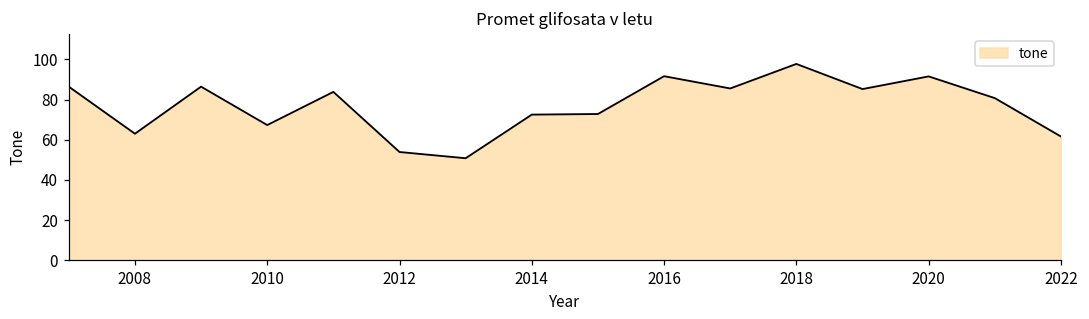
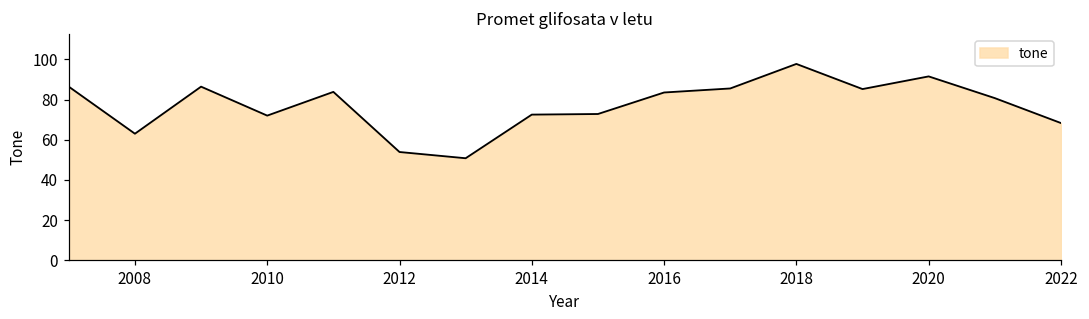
2010: 67 -> 72
2016: 92 -> 84
2022: 62 -> 68
